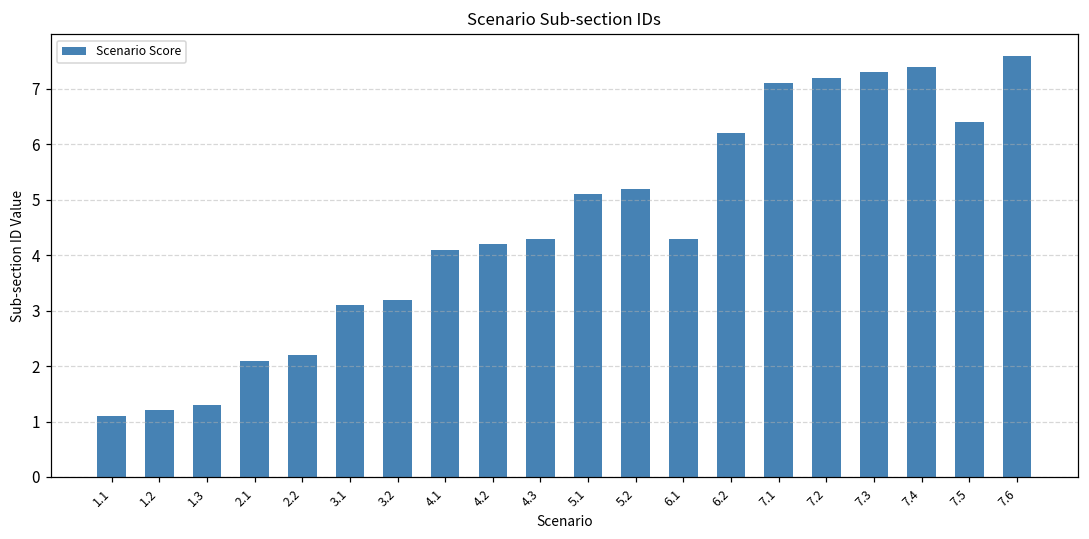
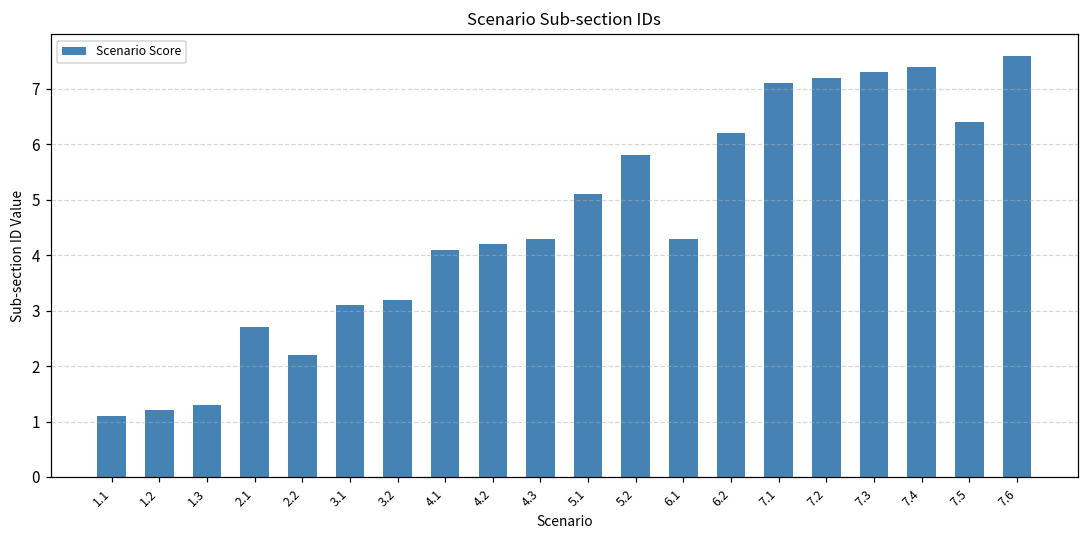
2.1: 2.1 -> 2.7
5.2: 5.2 -> 5.8
